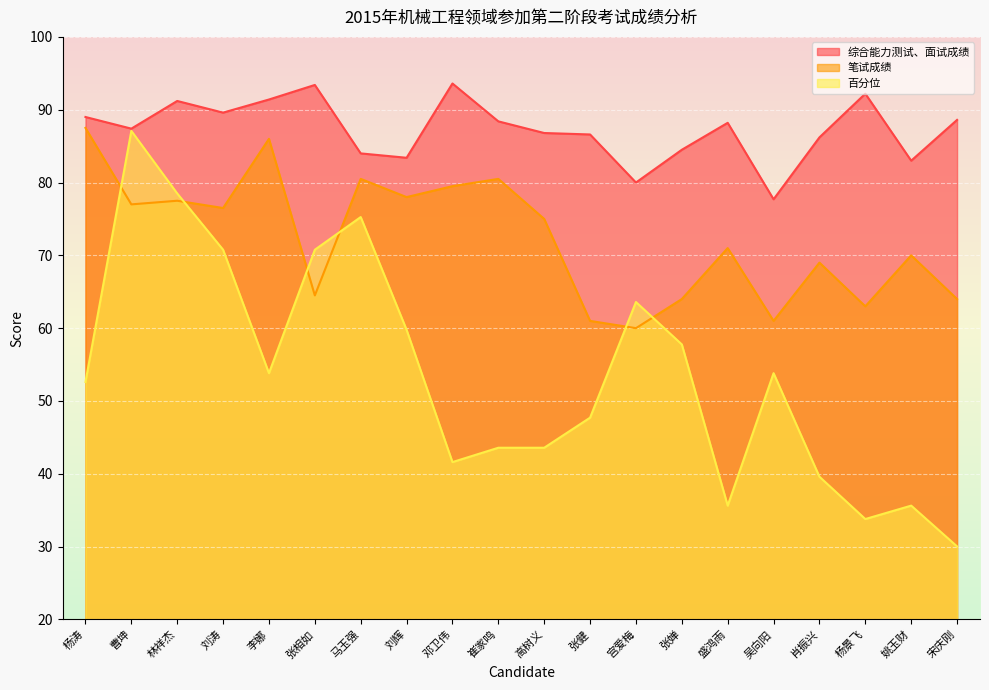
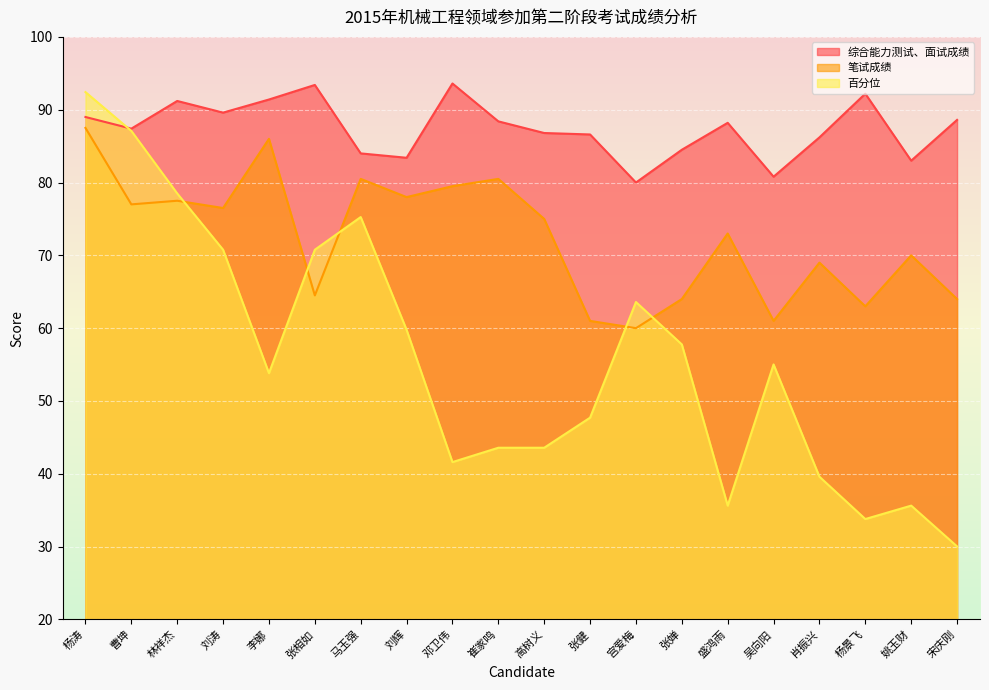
百分位, 杨涛: 53 -> 92
笔试成绩, 盛鸿雨: 71 -> 73
综合能力测试、面试成绩, 吴向阳: 78 -> 81
百分位, 吴向阳: 54 -> 55
